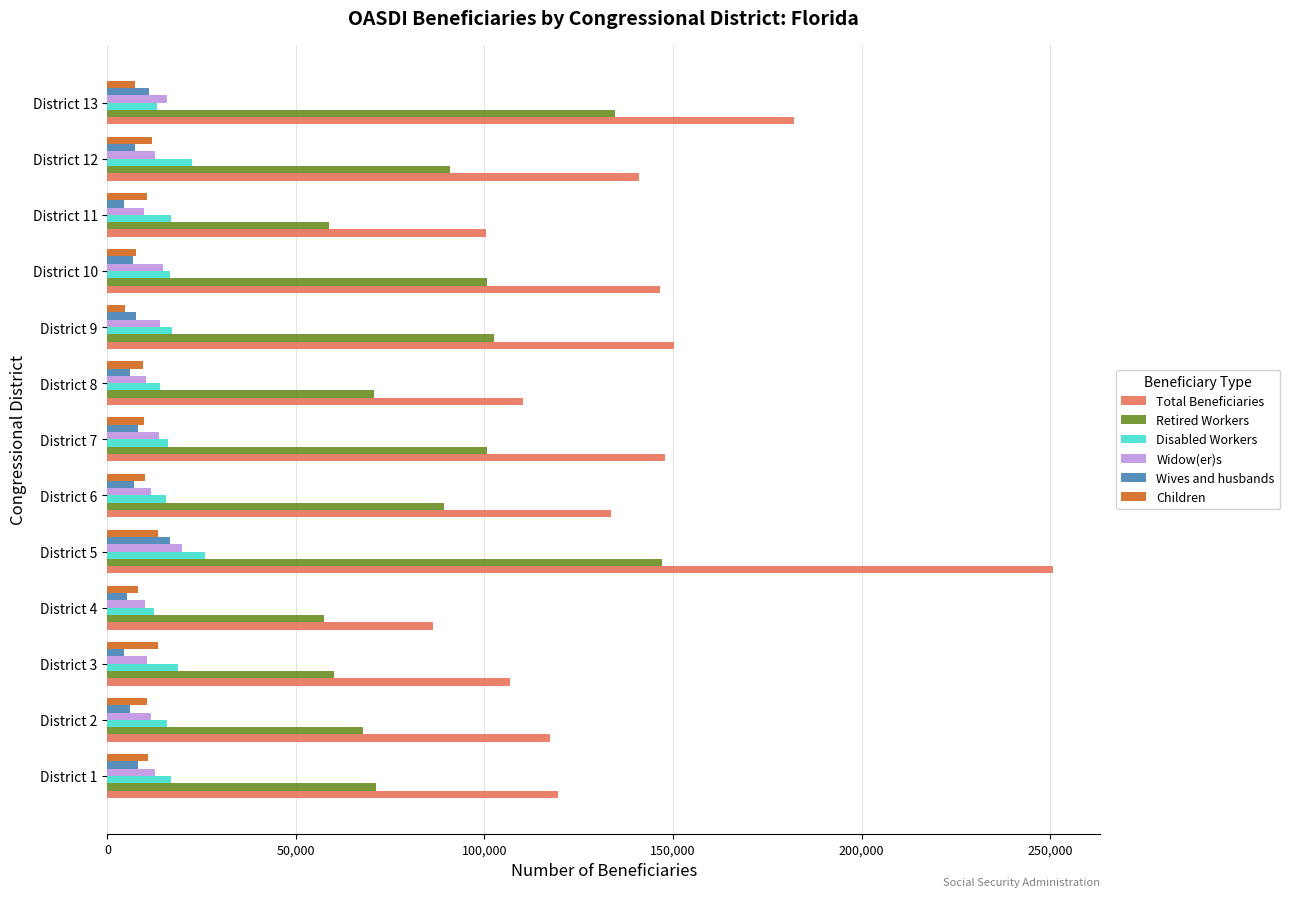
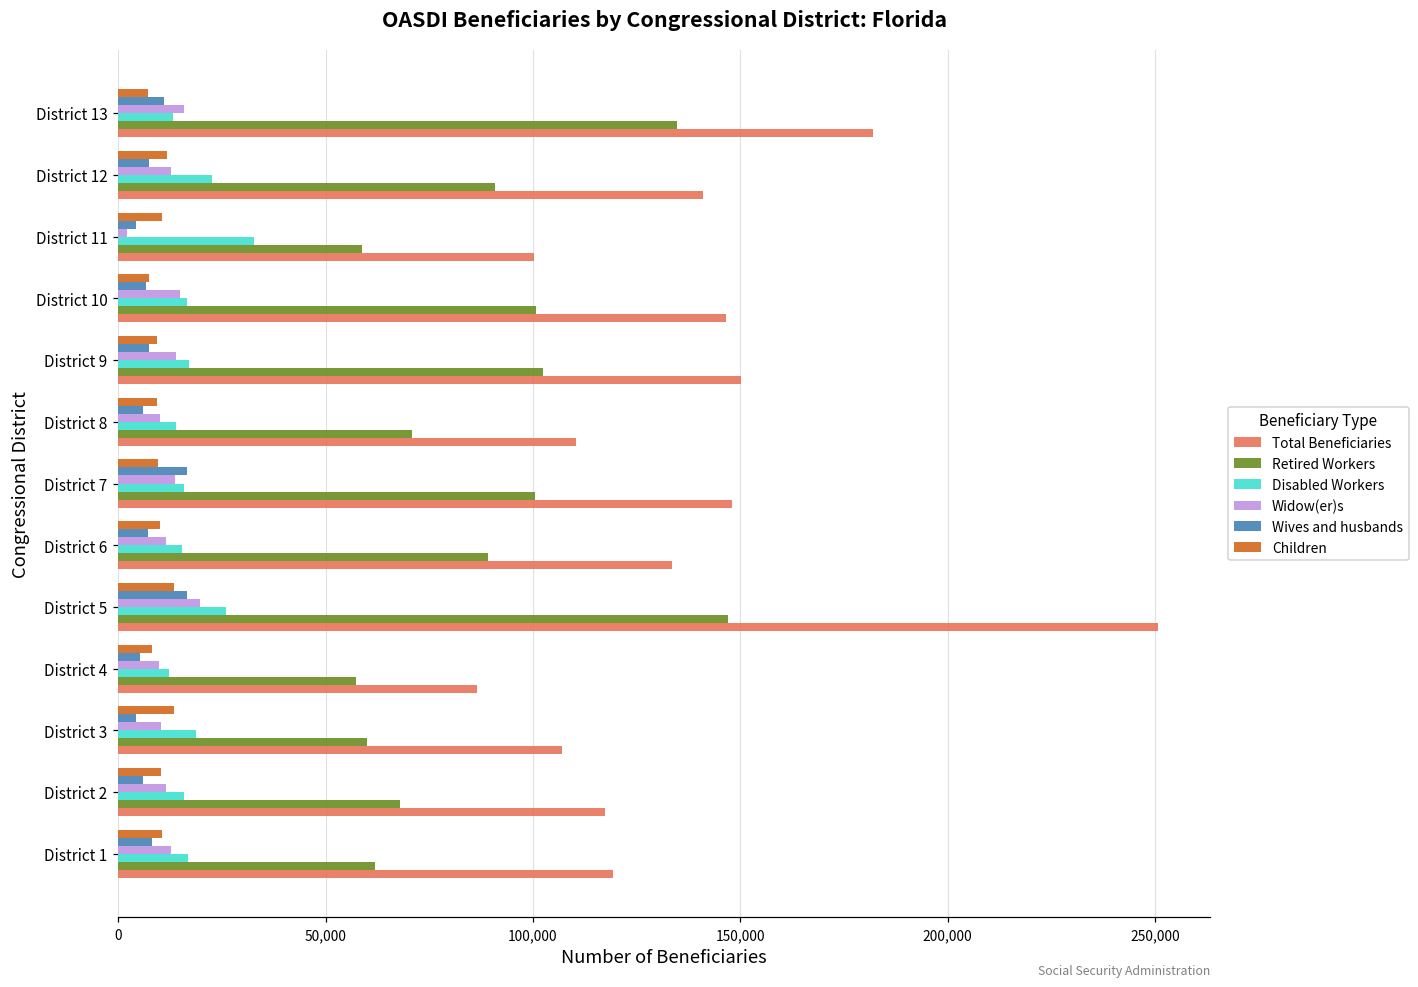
Widow(er)s, District 11: 10,000 -> 2,000
Disabled Workers, District 11: 17,000 -> 33,000
Children, District 9: 5,000 -> 9,000
Wives and husbands, District 7: 8,000 -> 17,000
Retired Workers, District 1: 71,000 -> 62,000
